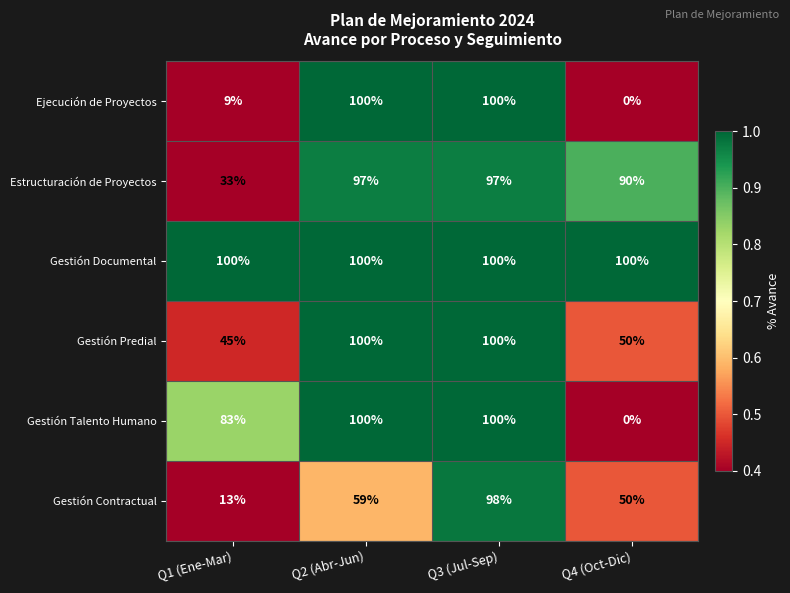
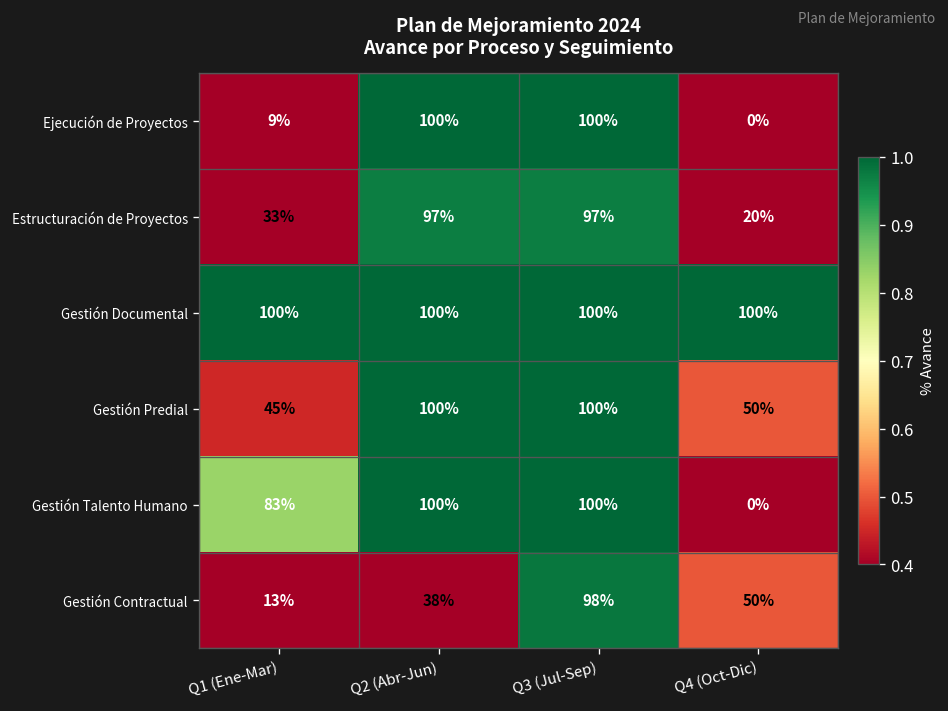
Estructuración de Proyectos, Q4 (Oct-Dic): 90% -> 20%
Gestión Contractual, Q2 (Abr-Jun): 59% -> 38%
